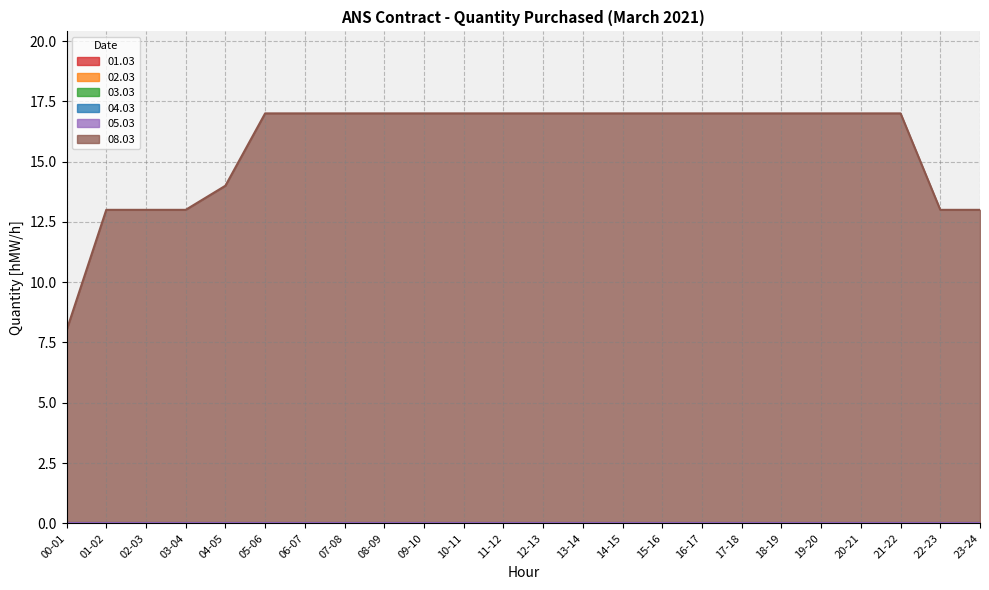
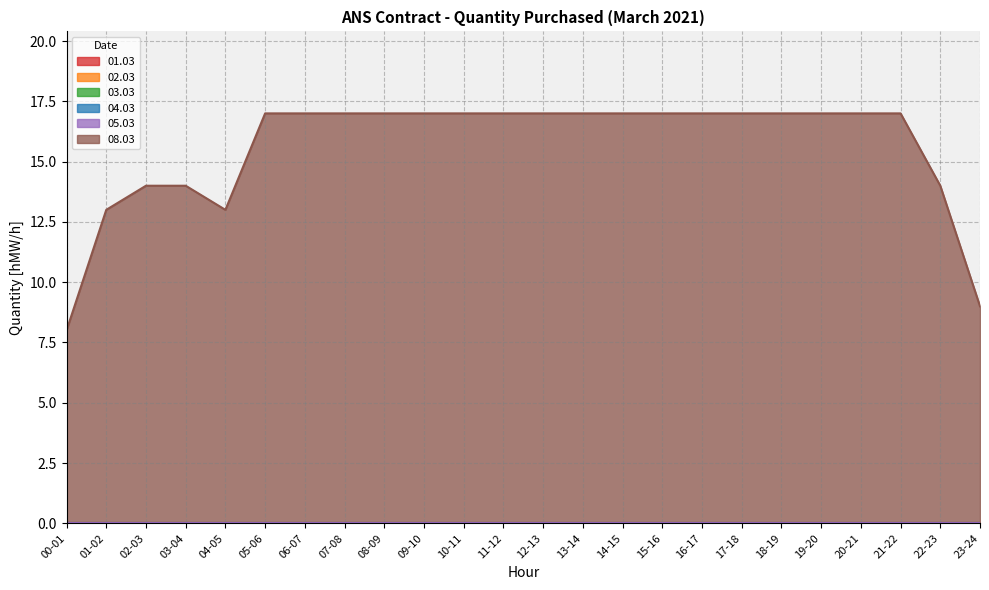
08.03, 02-03: 13 -> 14
08.03, 03-04: 13 -> 14
08.03, 04-05: 14 -> 13
08.03, 22-23: 13 -> 14
08.03, 23-24: 13 -> 9
